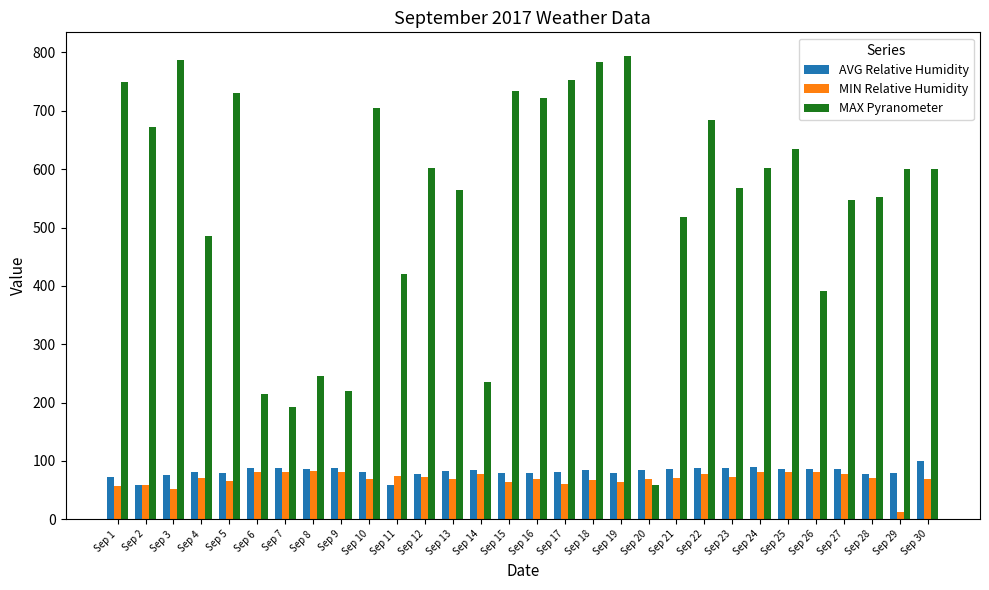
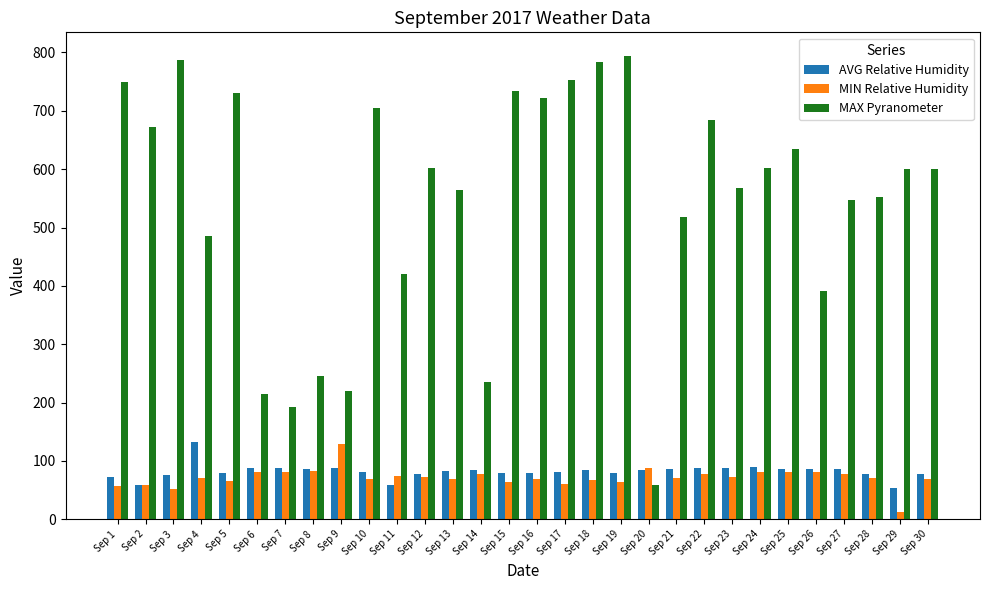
AVG Relative Humidity, Sep 4: 80 -> 130
MIN Relative Humidity, Sep 9: 80 -> 130
MIN Relative Humidity, Sep 20: 70 -> 90
AVG Relative Humidity, Sep 29: 80 -> 50
AVG Relative Humidity, Sep 30: 100 -> 80
